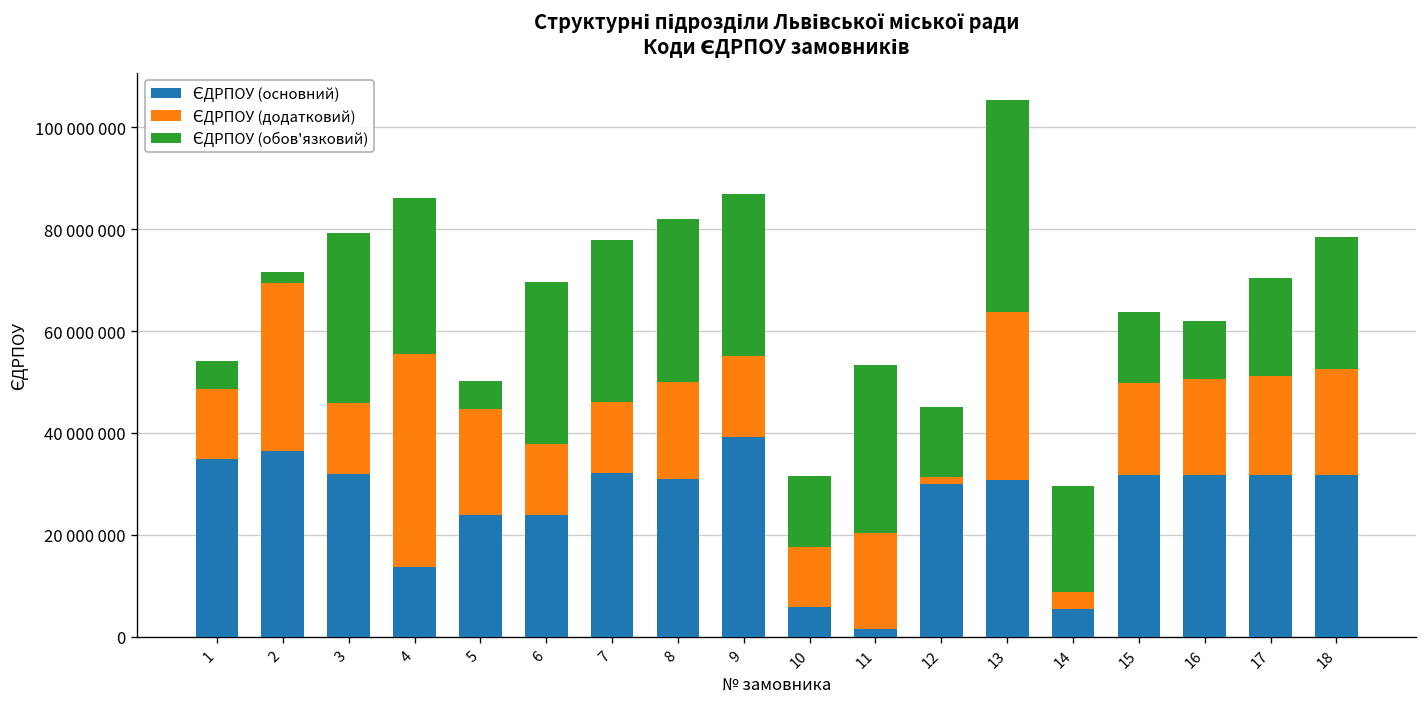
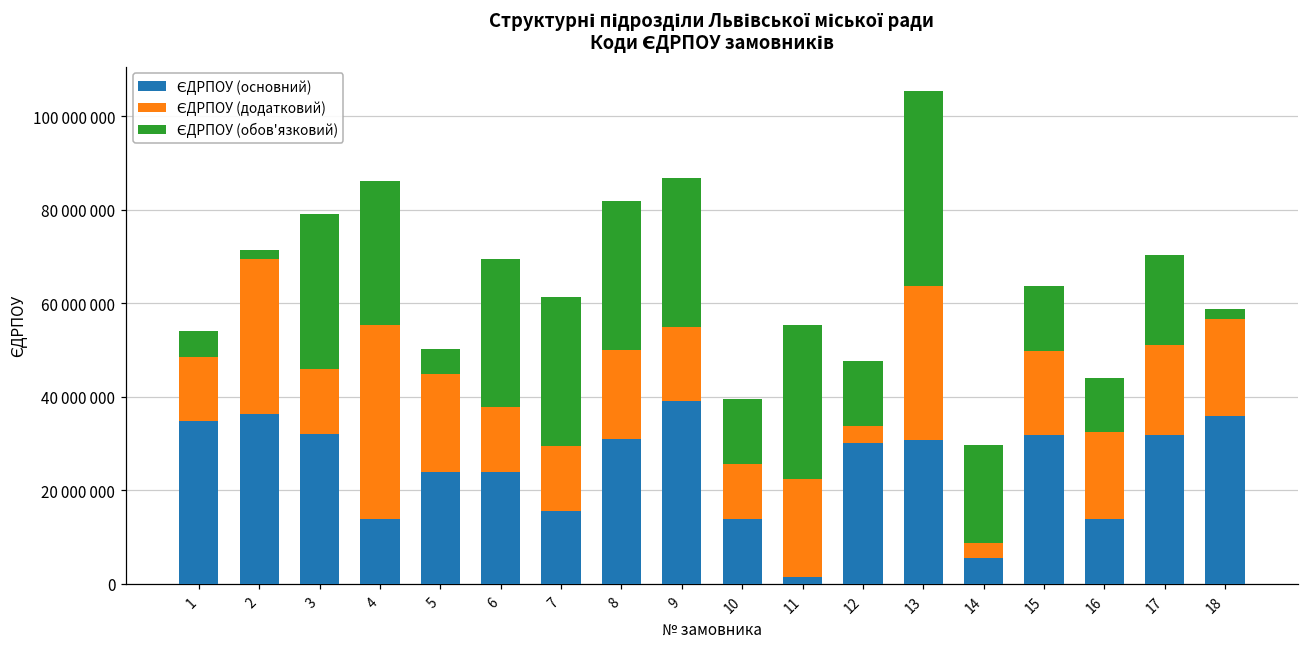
ЄДРПОУ (основний), 7: 32000000 -> 16000000
ЄДРПОУ (основний), 10: 6000000 -> 14000000
ЄДРПОУ (додатковий), 11: 19000000 -> 21000000
ЄДРПОУ (додатковий), 12: 1000000 -> 4000000
ЄДРПОУ (основний), 16: 32000000 -> 14000000
ЄДРПОУ (основний), 18: 32000000 -> 36000000
ЄДРПОУ (обов'язковий), 18: 26000000 -> 2000000
